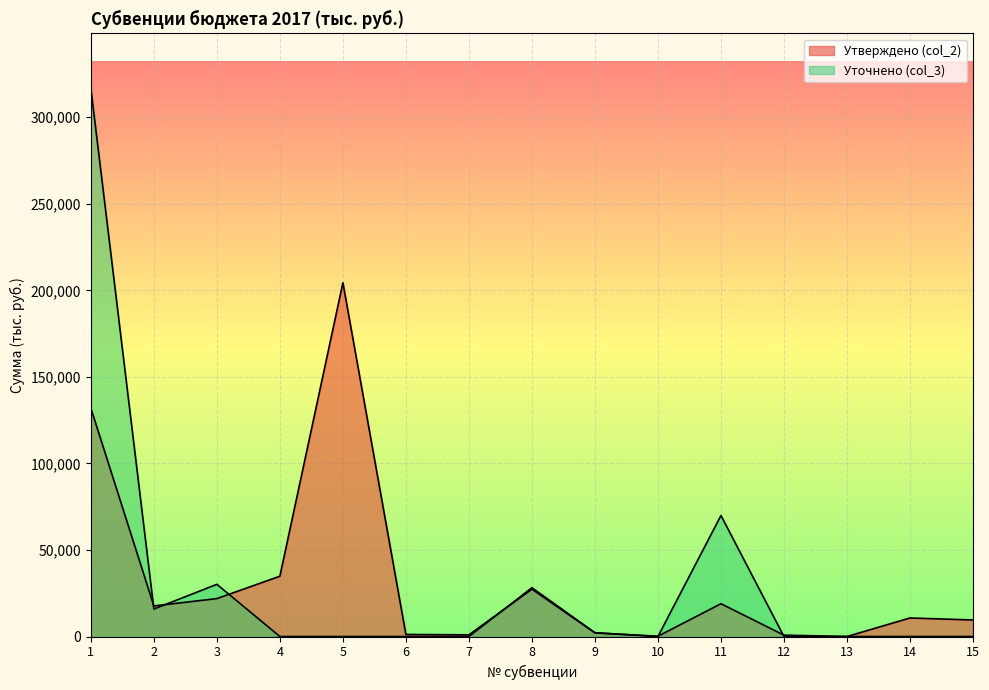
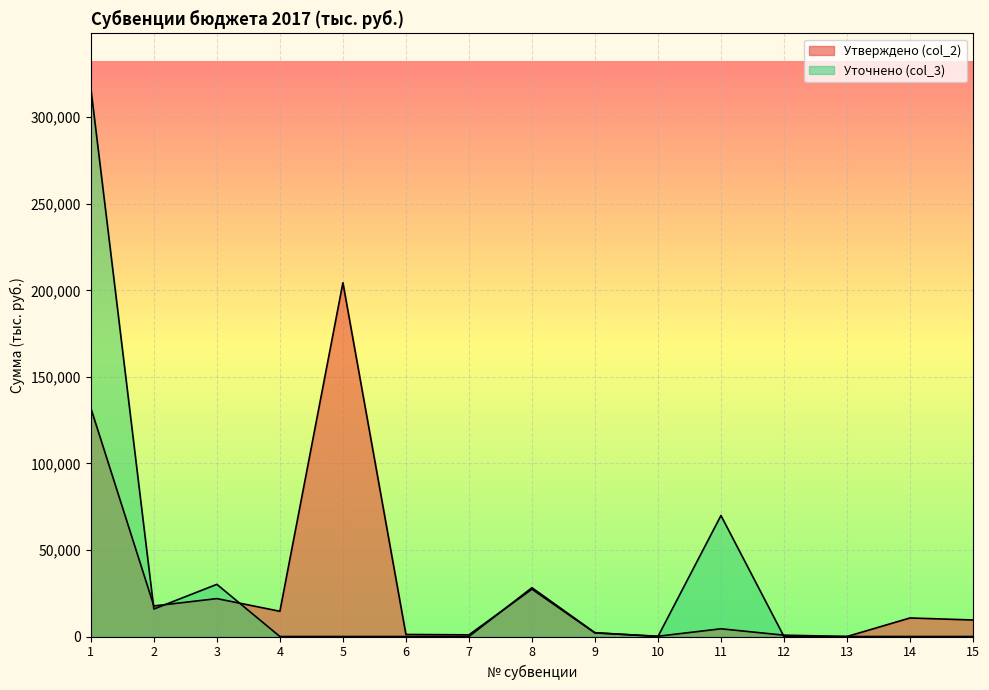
Утверждено (col_2), 4: 35,000 -> 15,000
Утверждено (col_2), 11: 19,000 -> 4,000
